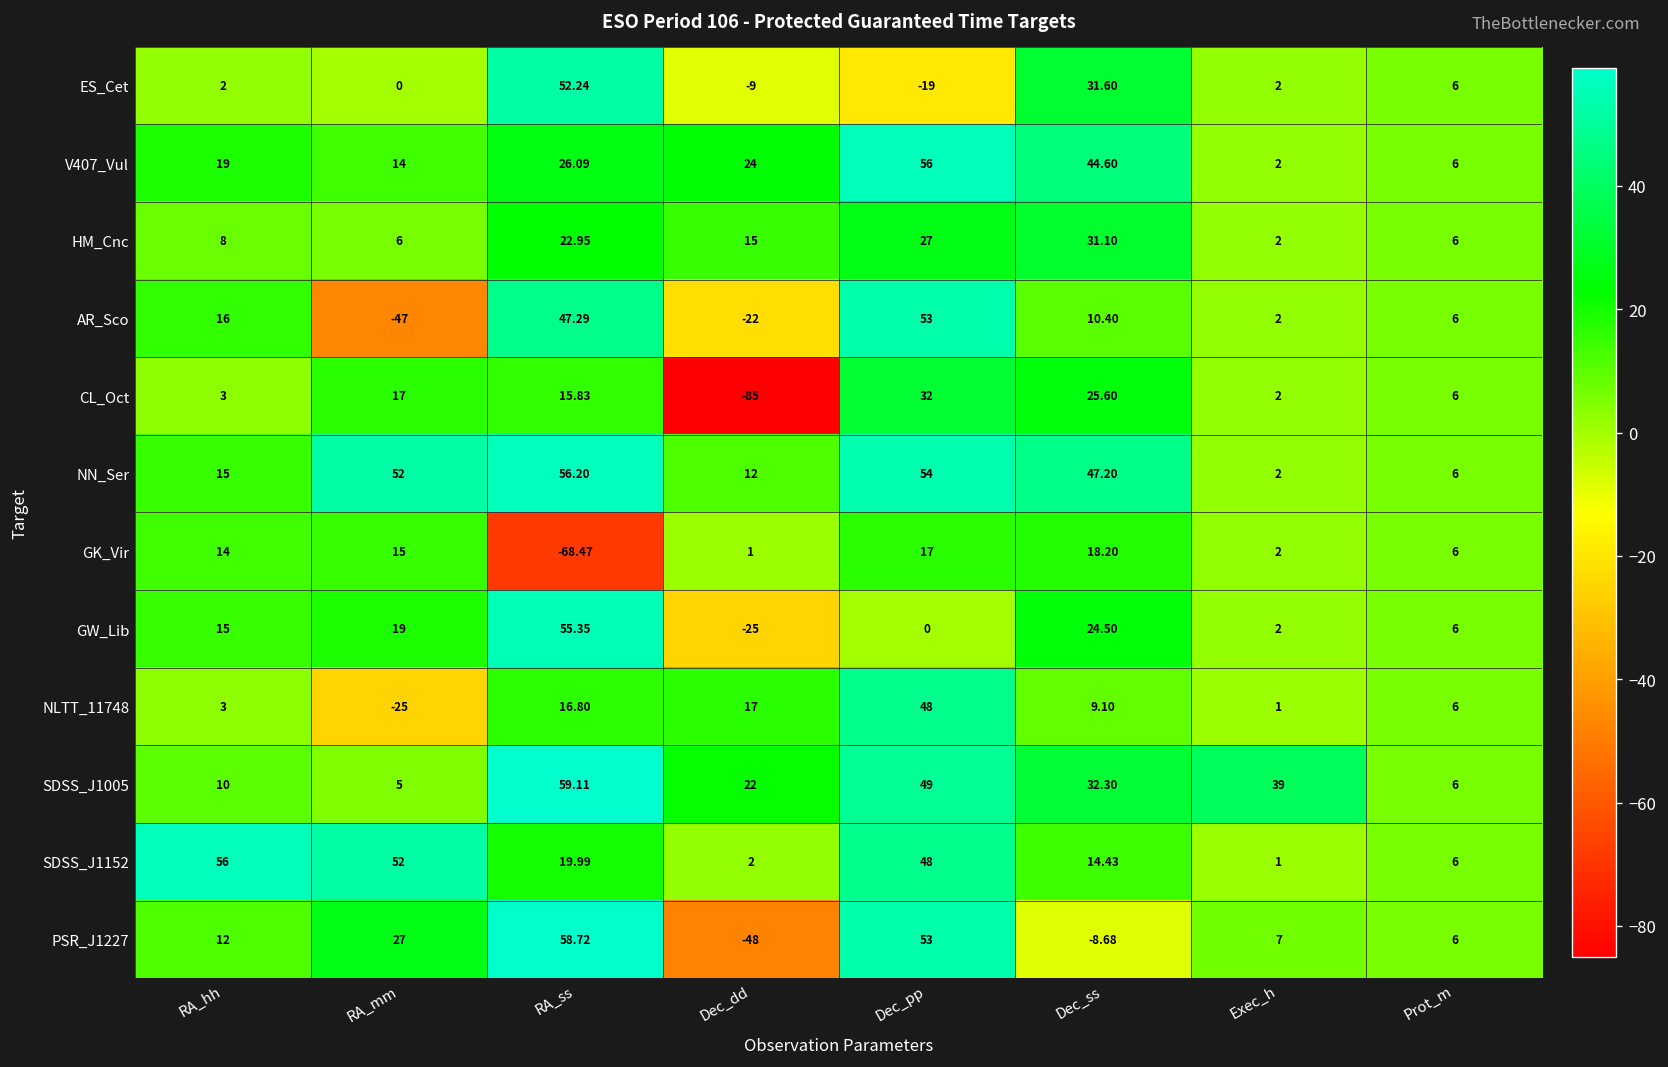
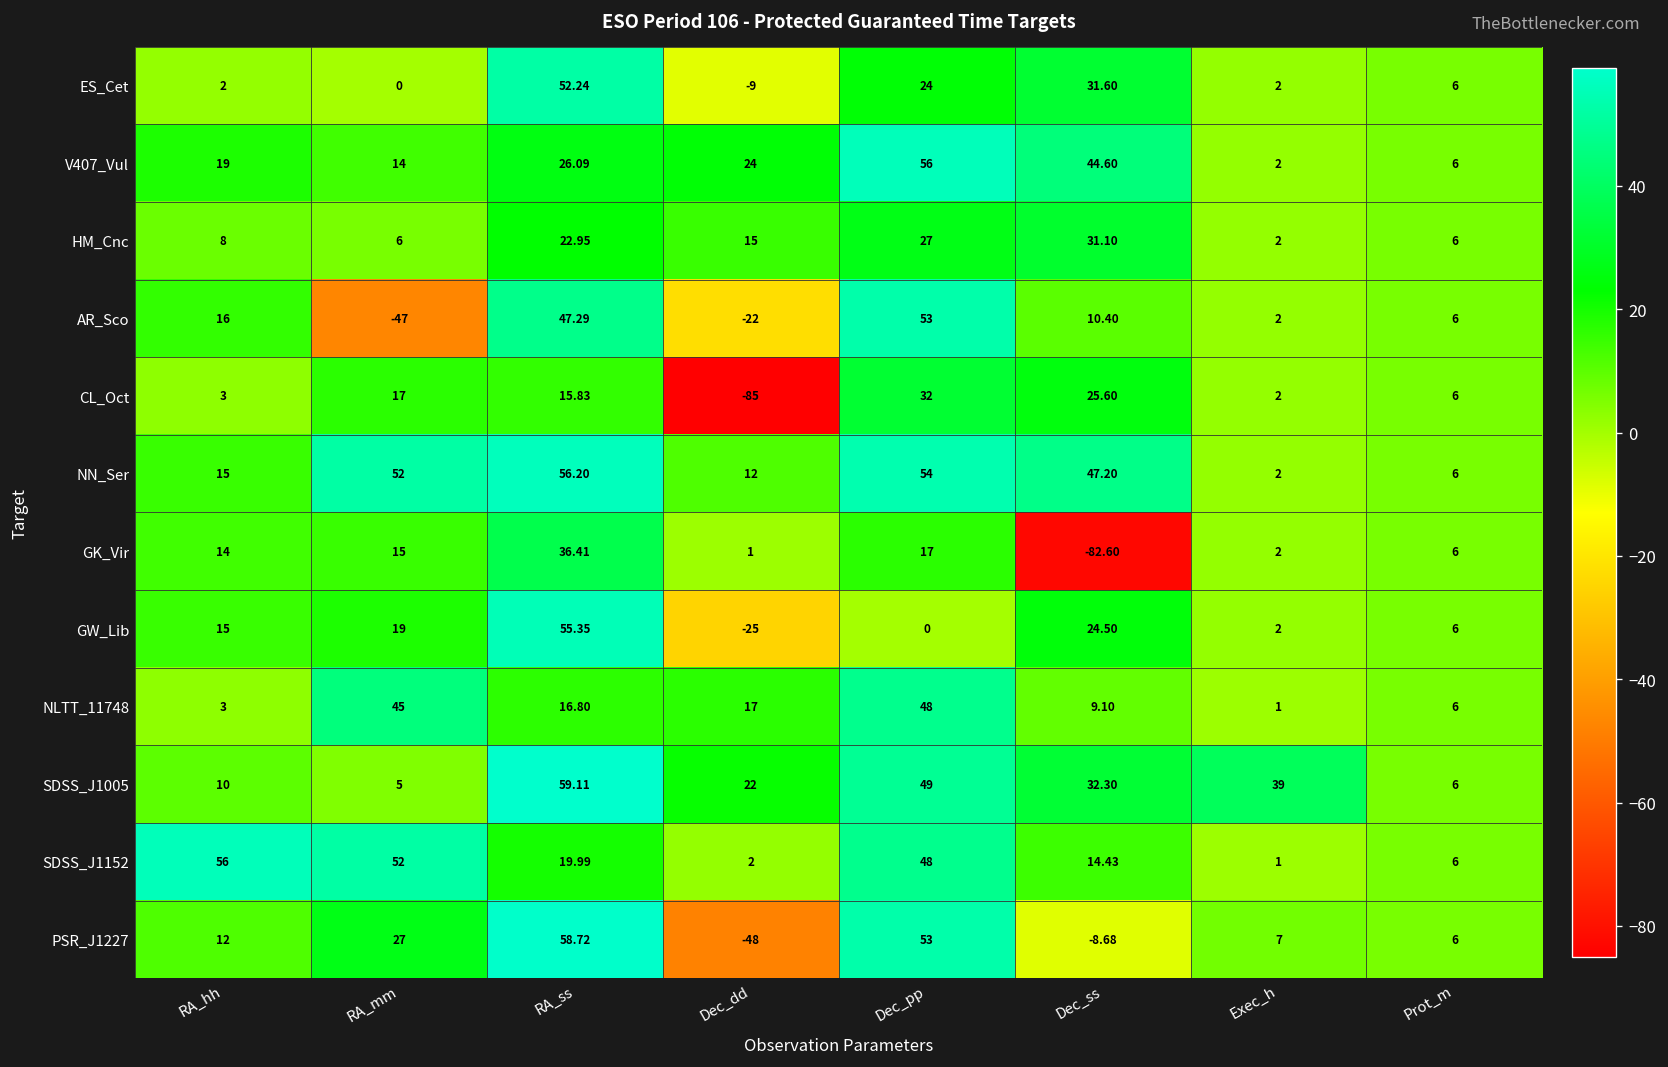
ES_Cet, Dec_pp: -19 -> 24
GK_Vir, RA_ss: -68.47 -> 36.41
GK_Vir, Dec_ss: 18.20 -> -82.60
NLTT_11748, RA_mm: -25 -> 45
